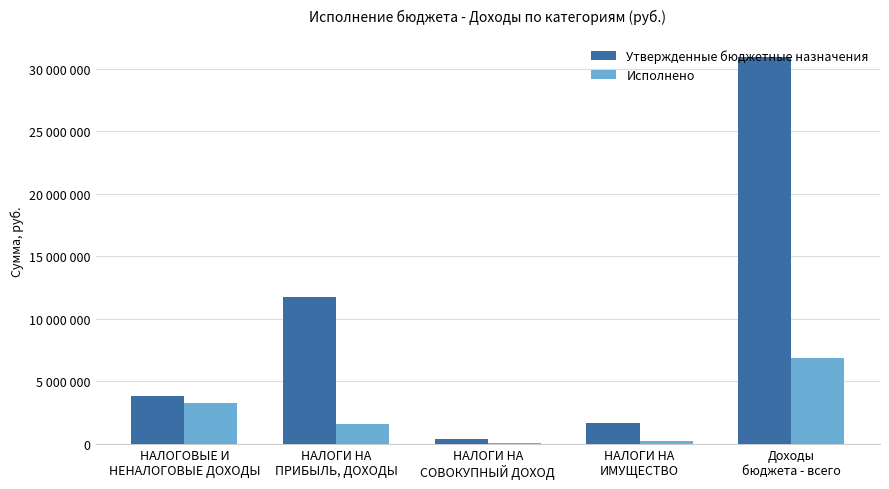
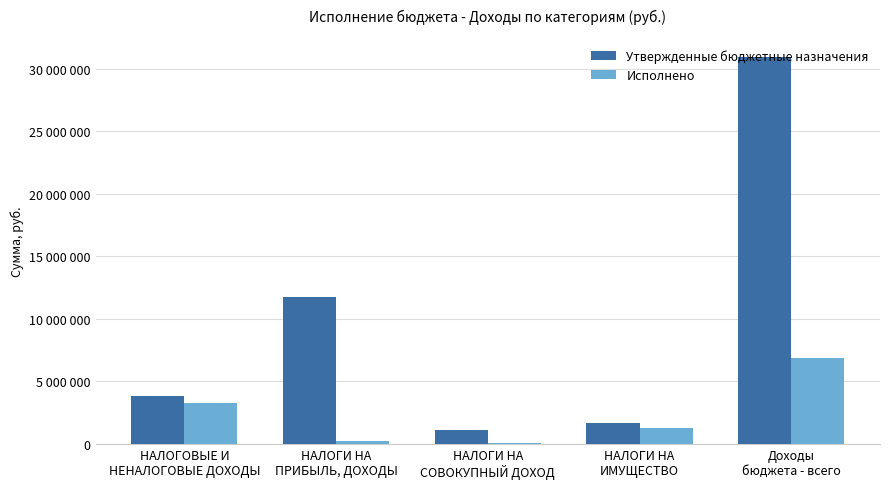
Исполнено, НАЛОГИ НА ПРИБЫЛЬ, ДОХОДЫ: 1600000 -> 200000
Утвержденные бюджетные назначения, НАЛОГИ НА СОВОКУПНЫЙ ДОХОД: 400000 -> 1100000
Исполнено, НАЛОГИ НА ИМУЩЕСТВО: 200000 -> 1200000
